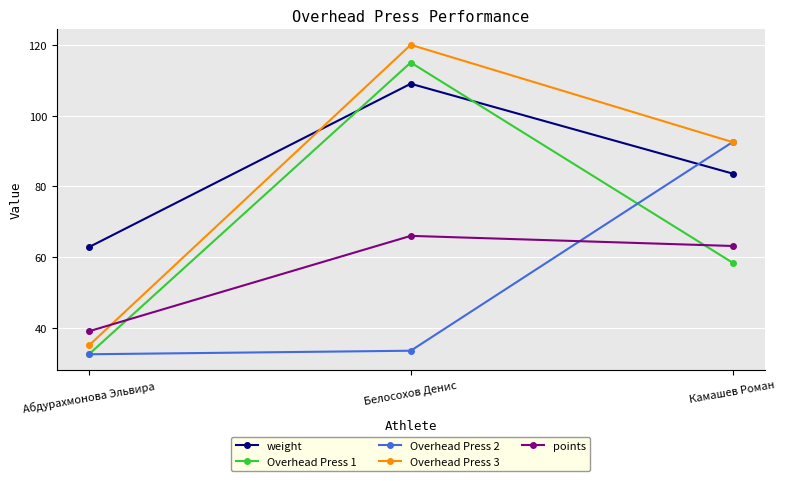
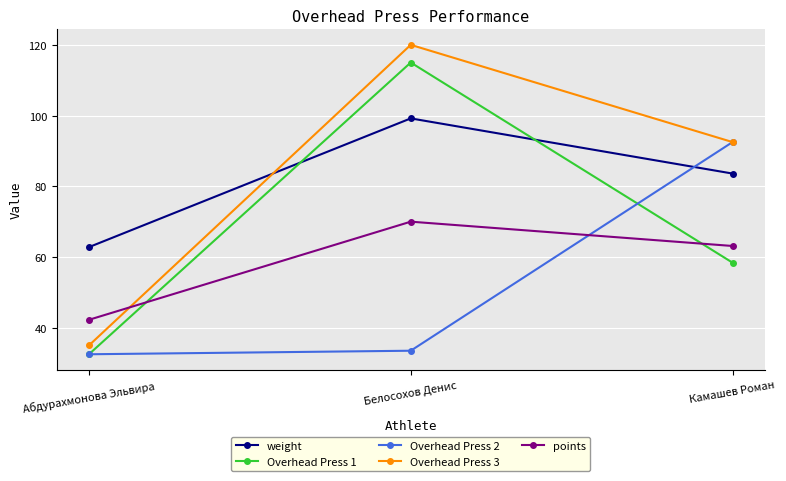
points, Абдурахмонова Эльвира: 39 -> 42
weight, Белосохов Денис: 109 -> 99
points, Белосохов Денис: 66 -> 70
